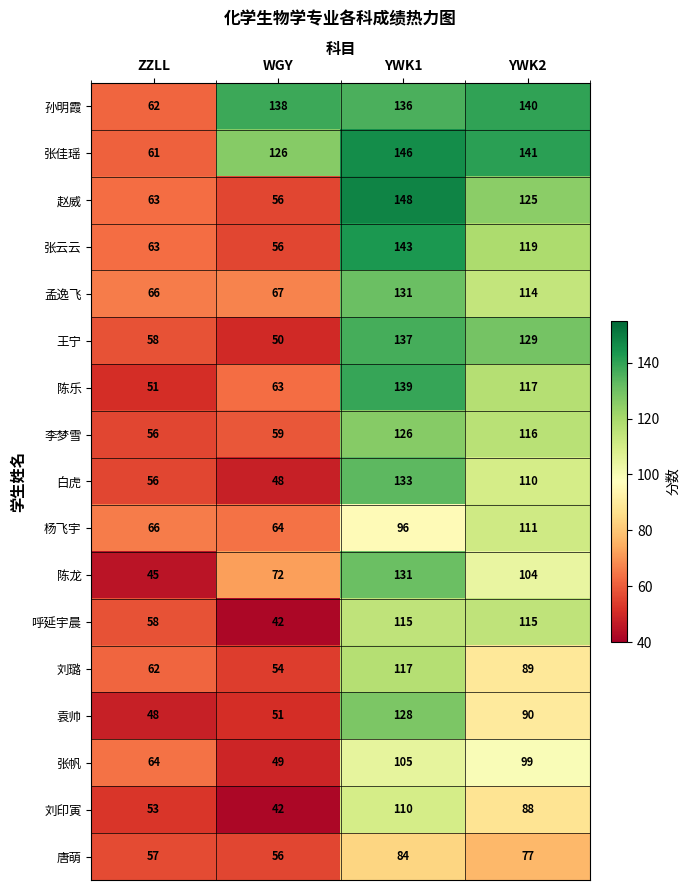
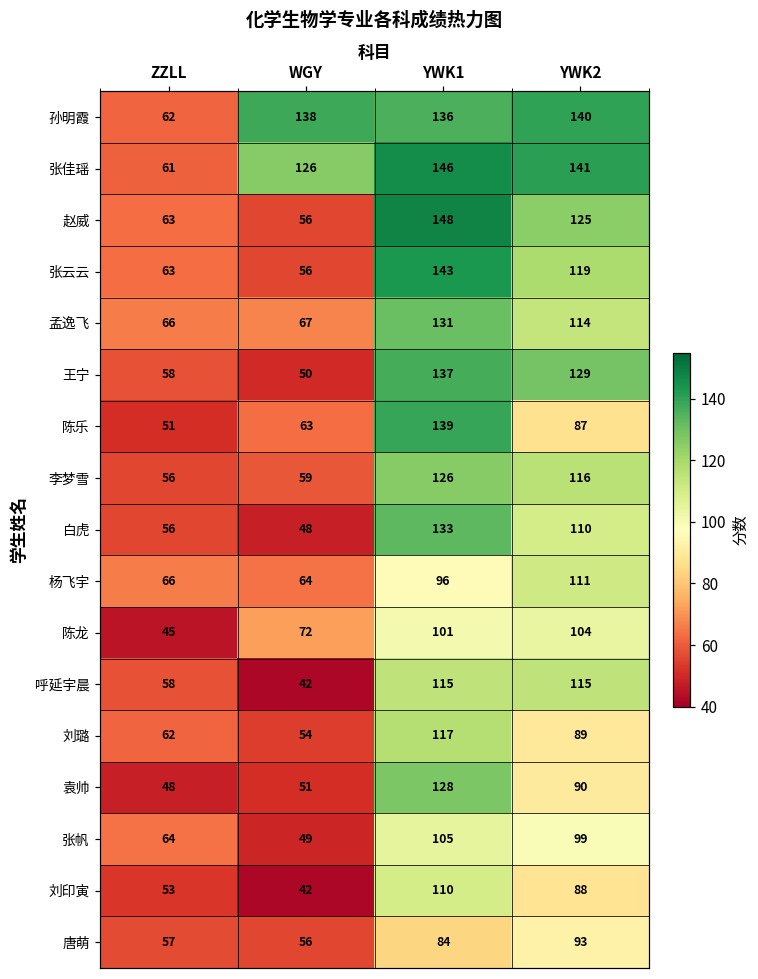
陈乐, YWK2: 117 -> 87
陈龙, YWK1: 131 -> 101
唐萌, YWK2: 77 -> 93
